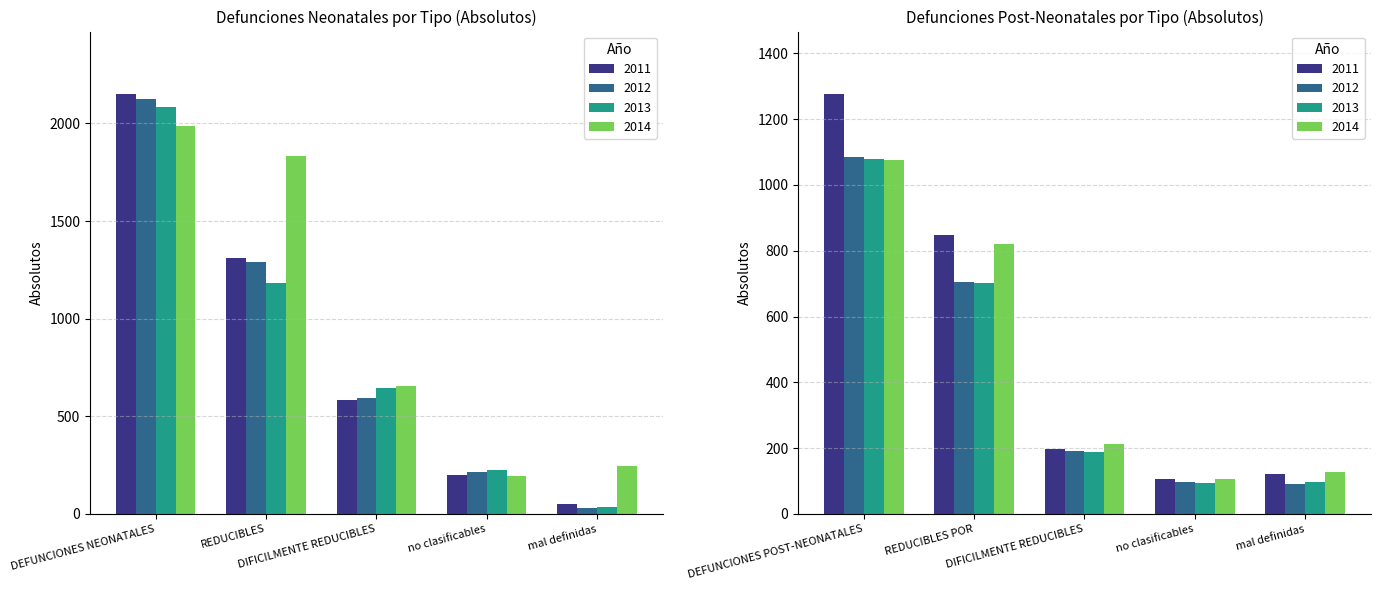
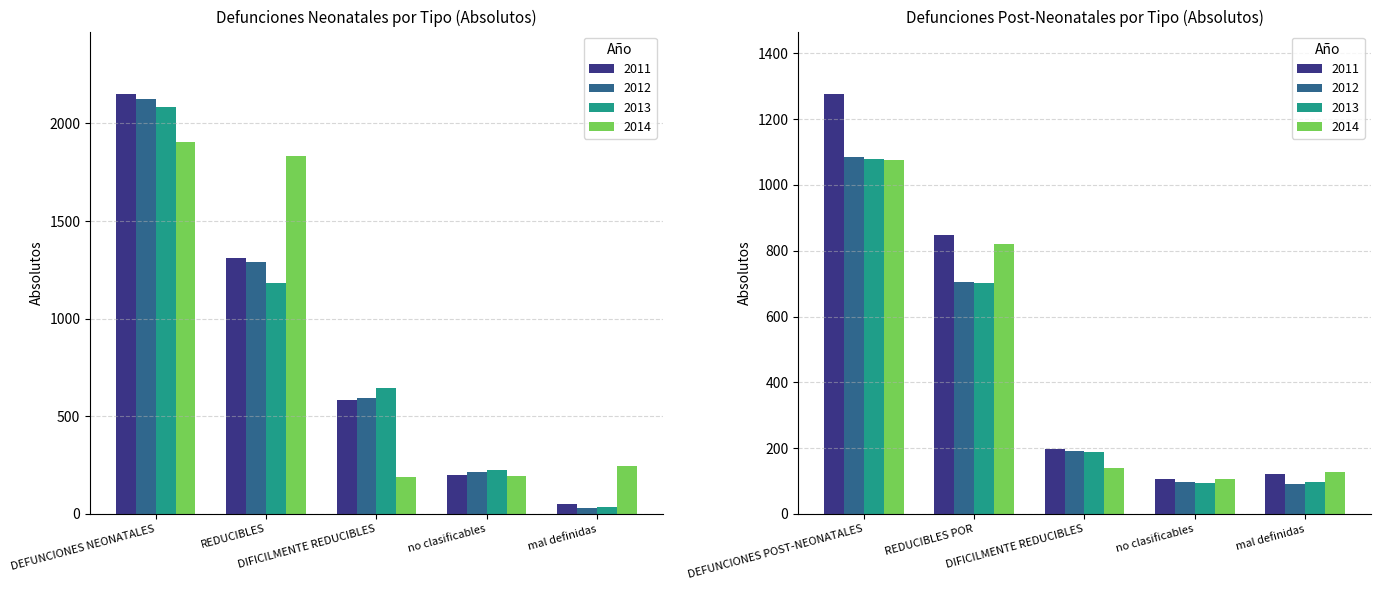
Defunciones Neonatales por Tipo (Absolutos), 2014, DEFUNCIONES NEONATALES: 1990 -> 1900
Defunciones Neonatales por Tipo (Absolutos), 2014, DIFICILMENTE REDUCIBLES: 660 -> 190
Defunciones Post-Neonatales por Tipo (Absolutos), 2014, DIFICILMENTE REDUCIBLES: 210 -> 140
